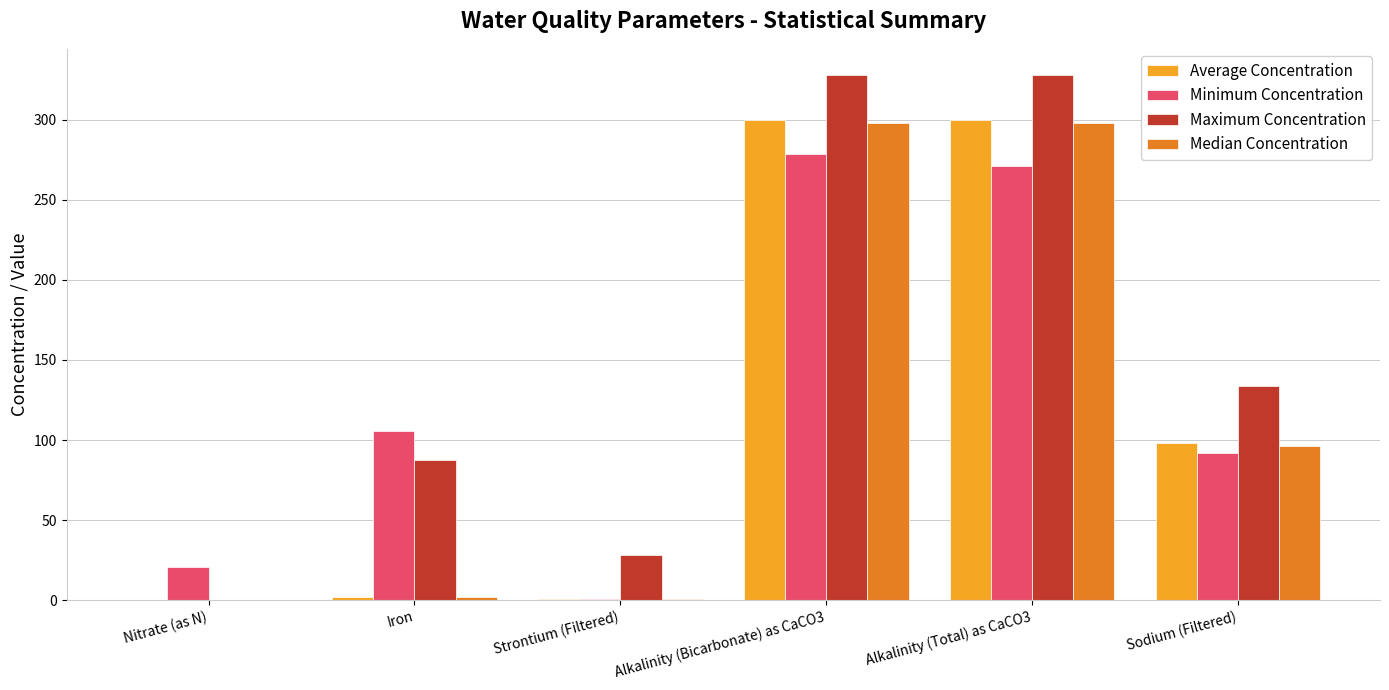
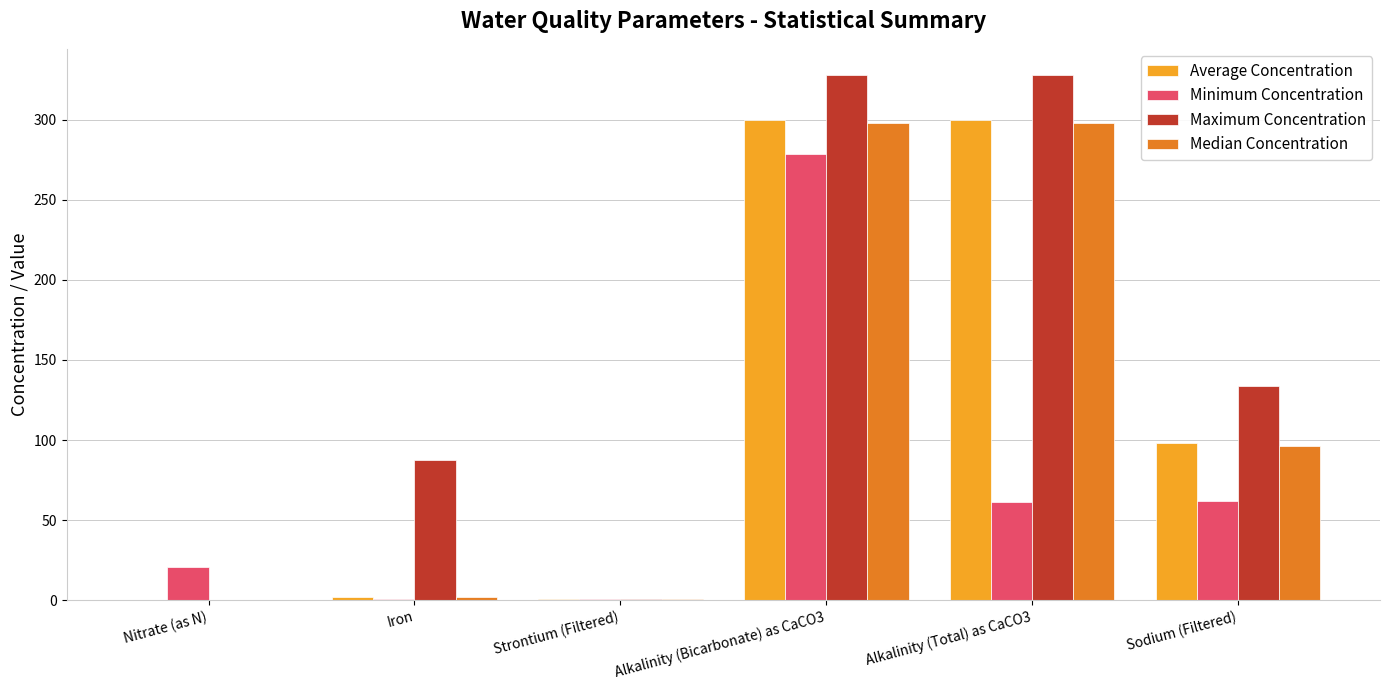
Minimum Concentration, Iron: 106 -> 1
Maximum Concentration, Strontium (Filtered): 28 -> 1
Minimum Concentration, Alkalinity (Total) as CaCO3: 271 -> 61
Minimum Concentration, Sodium (Filtered): 92 -> 62
